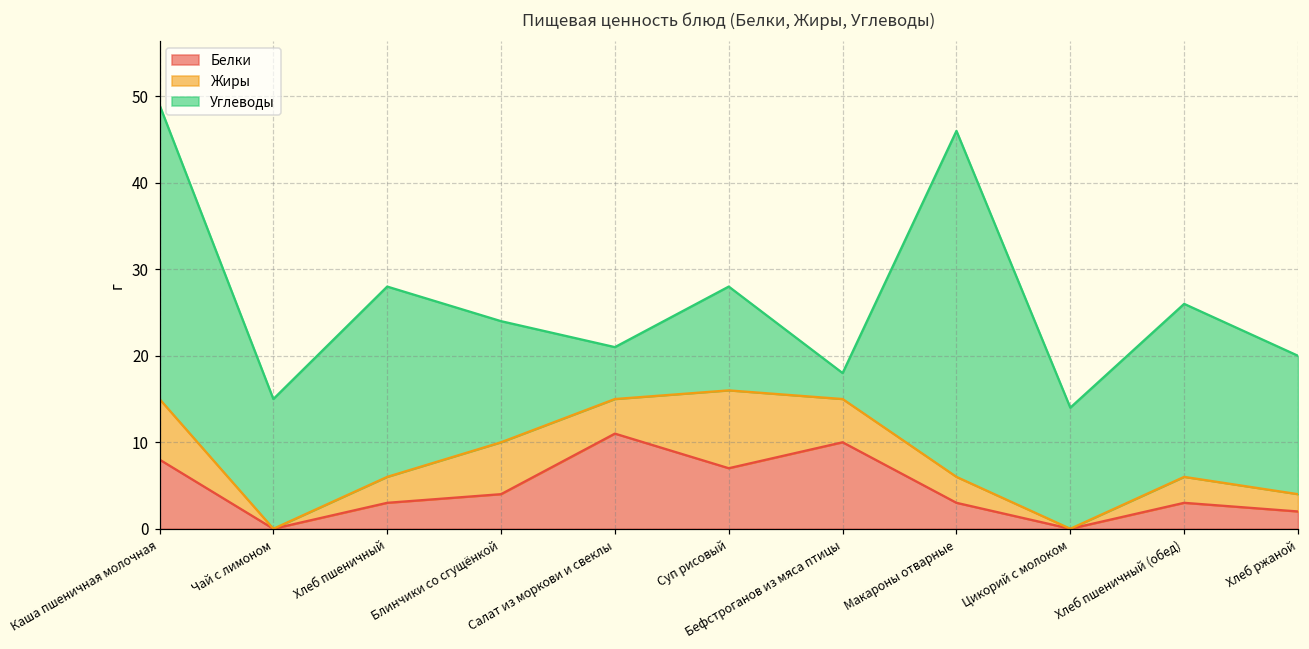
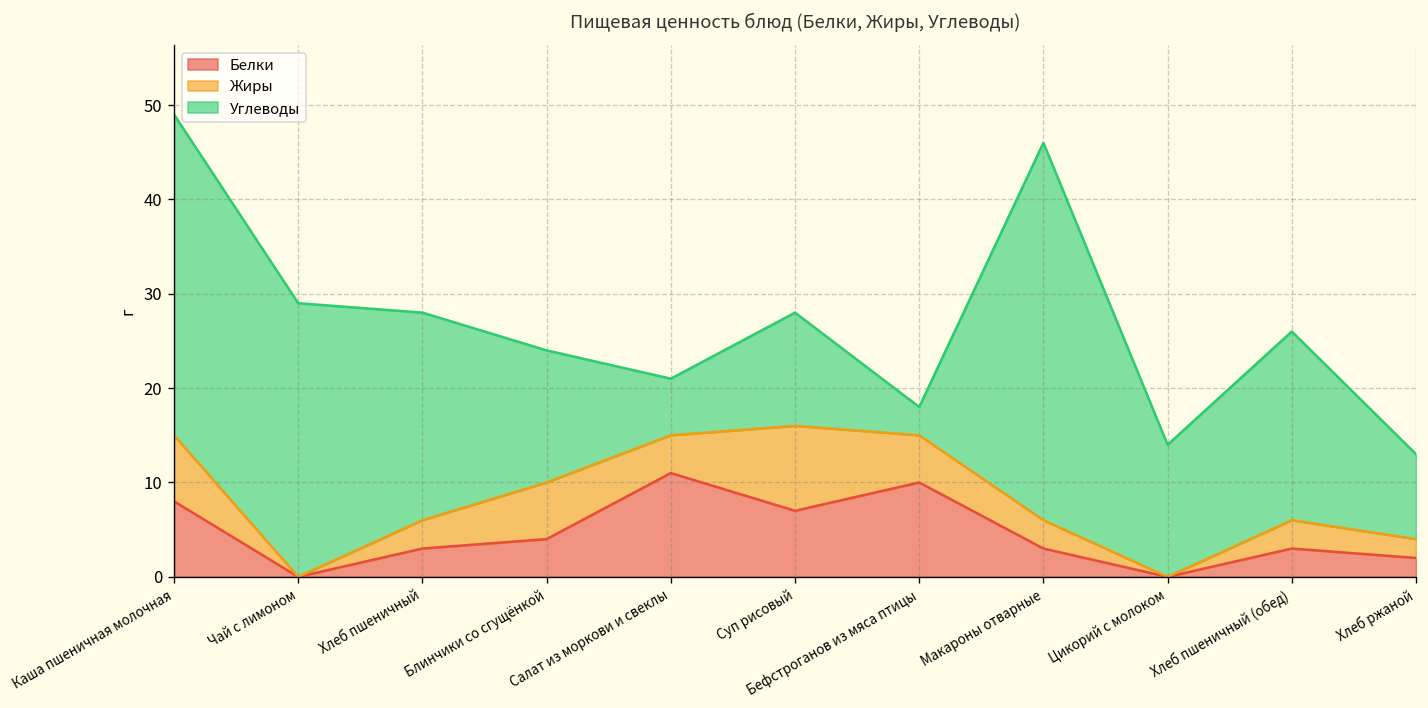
Углеводы, Чай с лимоном: 15 -> 29
Углеводы, Хлеб ржаной: 16 -> 9
